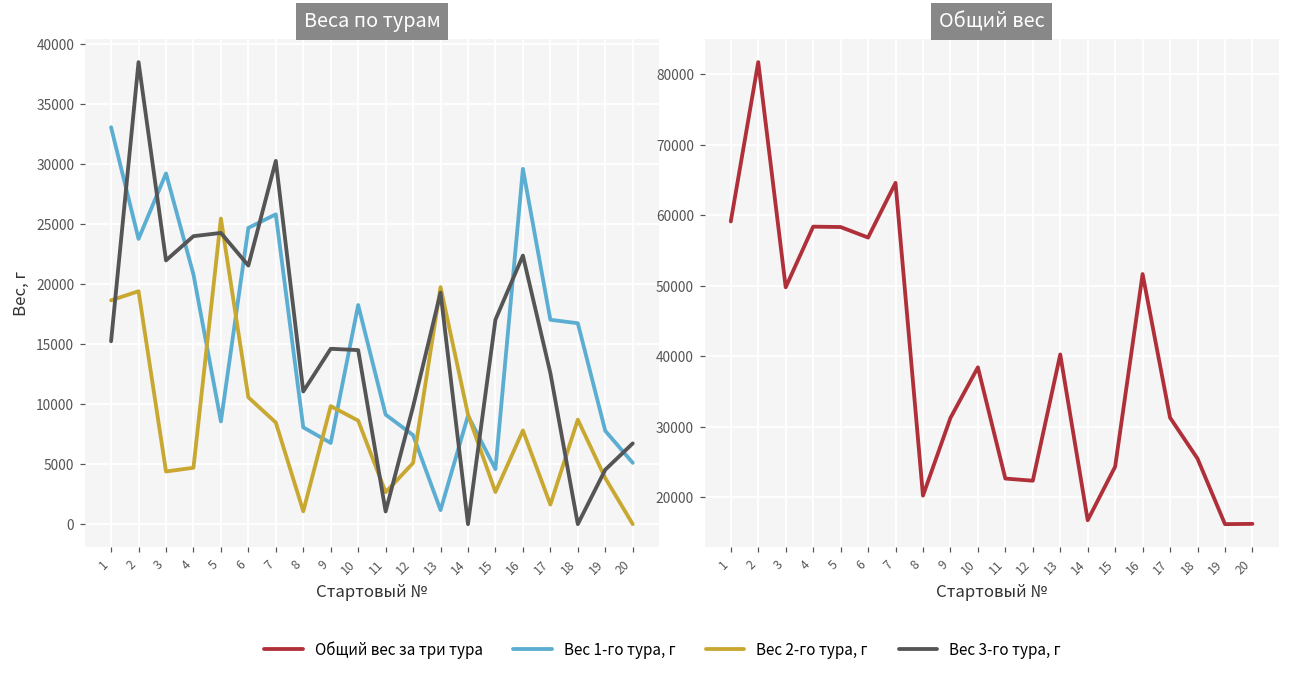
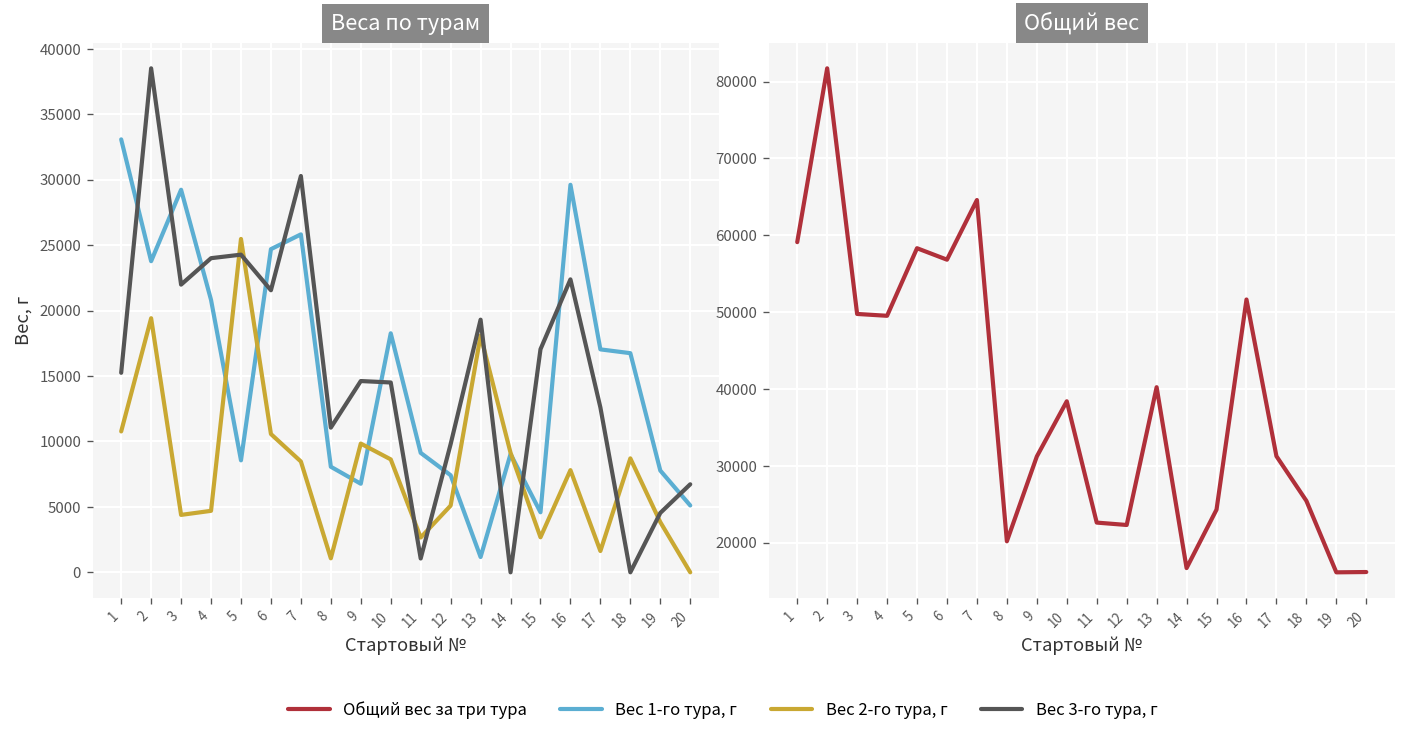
Веса по турам, Вес 2-го тура, г, 1: 18700 -> 10800
Веса по турам, Вес 2-го тура, г, 13: 19800 -> 18100
Общий вес, 4: 58000 -> 50000
